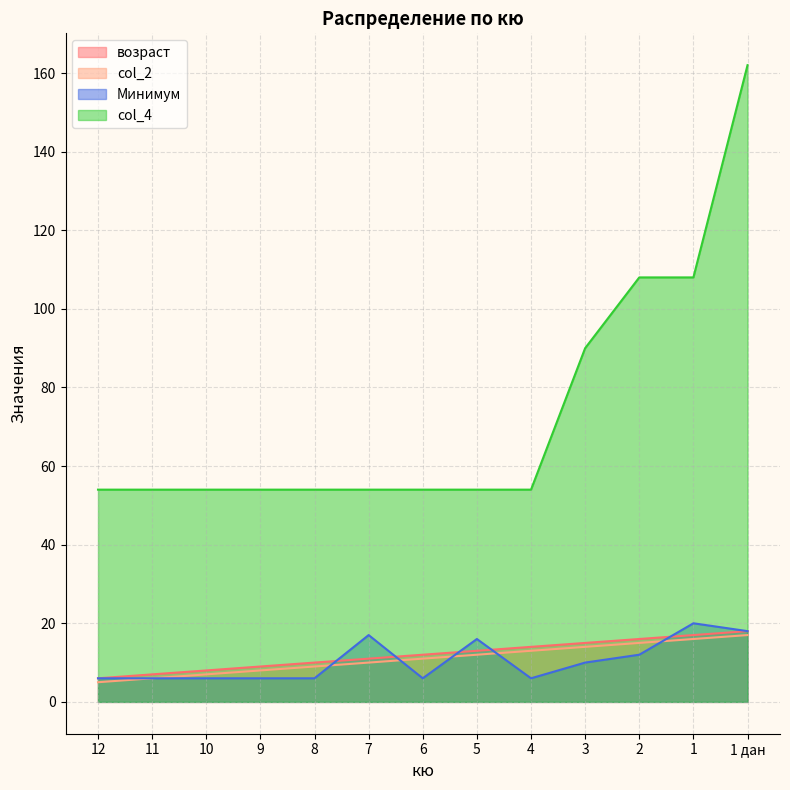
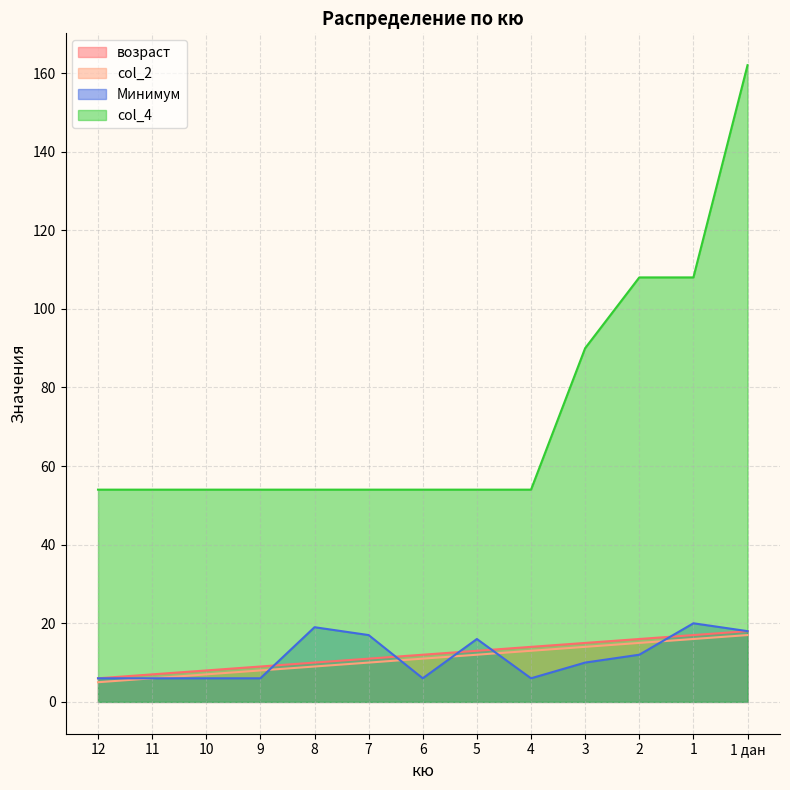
Минимум, 8: 6 -> 19
